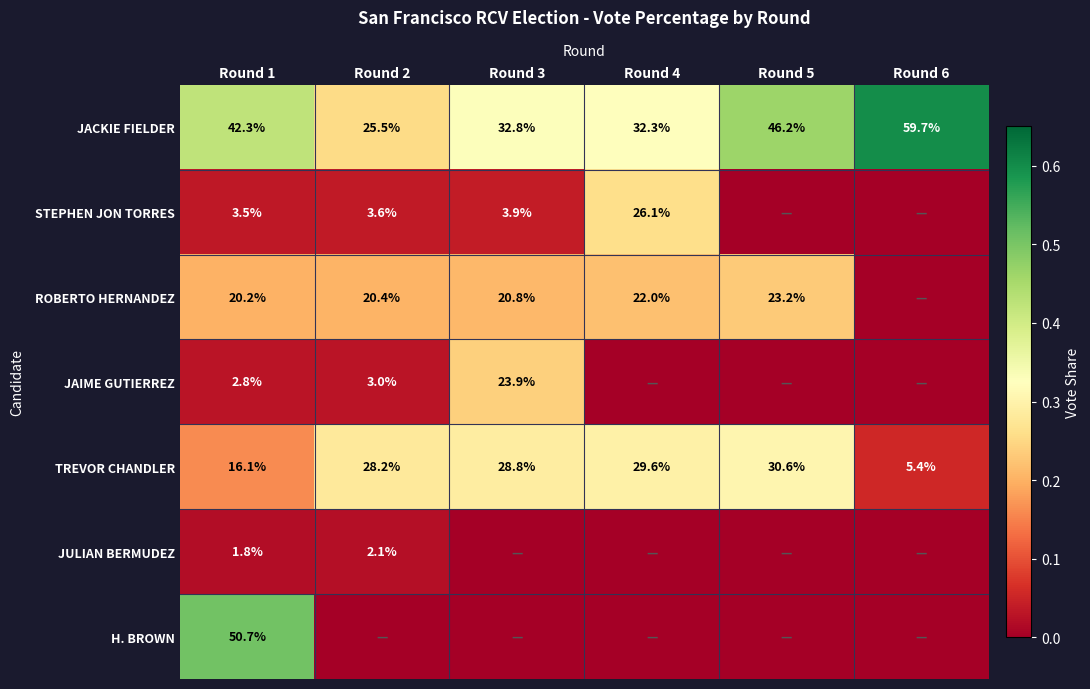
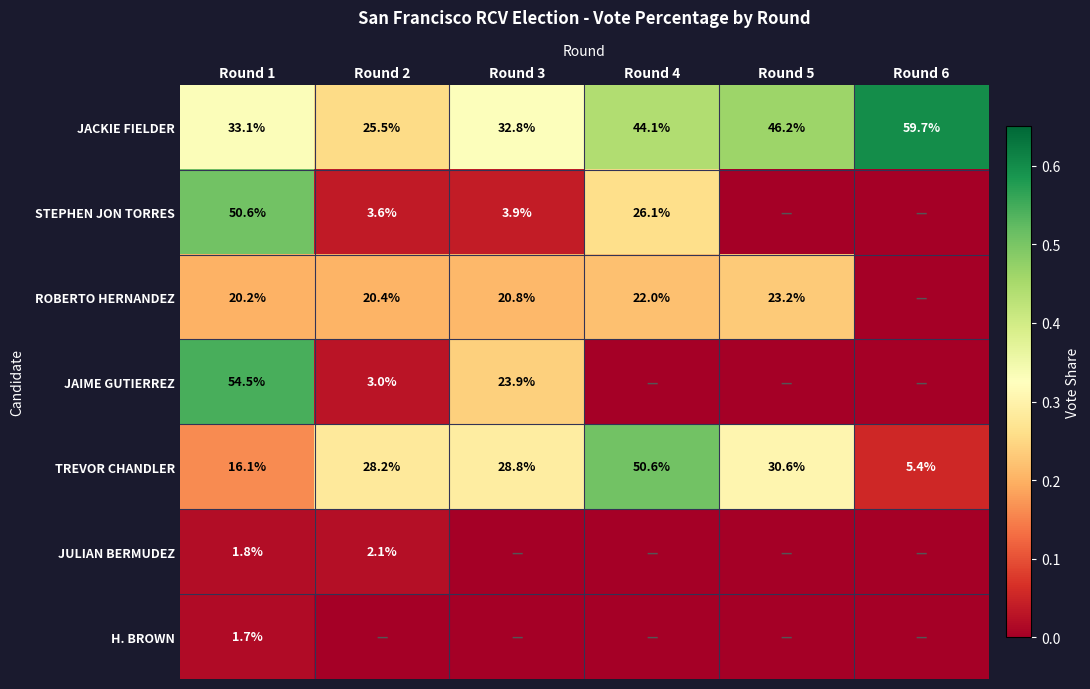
JACKIE FIELDER, Round 1: 42.3% -> 33.1%
JACKIE FIELDER, Round 4: 32.3% -> 44.1%
STEPHEN JON TORRES, Round 1: 3.5% -> 50.6%
JAIME GUTIERREZ, Round 1: 2.8% -> 54.5%
TREVOR CHANDLER, Round 4: 29.6% -> 50.6%
H. BROWN, Round 1: 50.7% -> 1.7%
